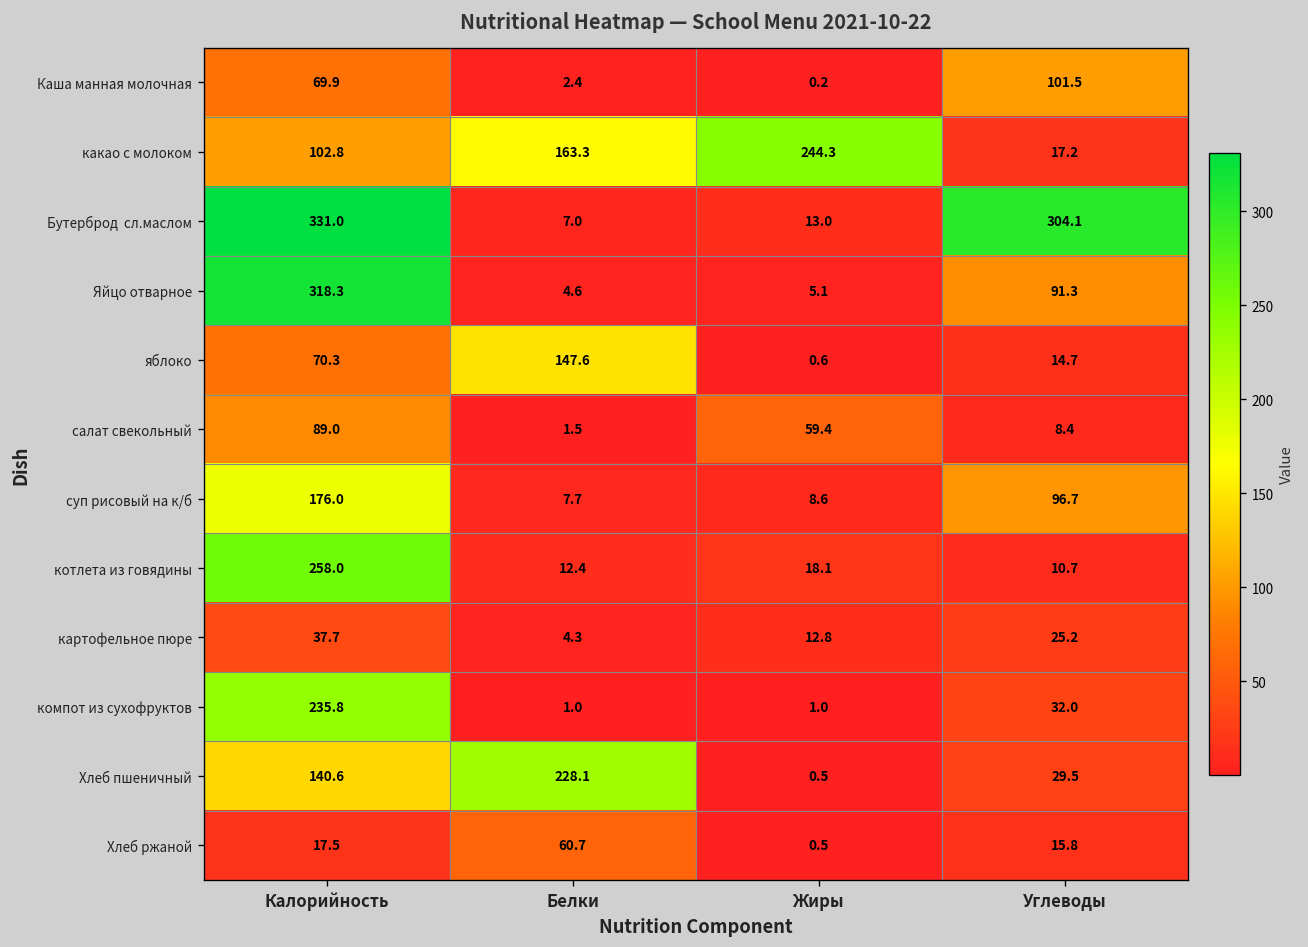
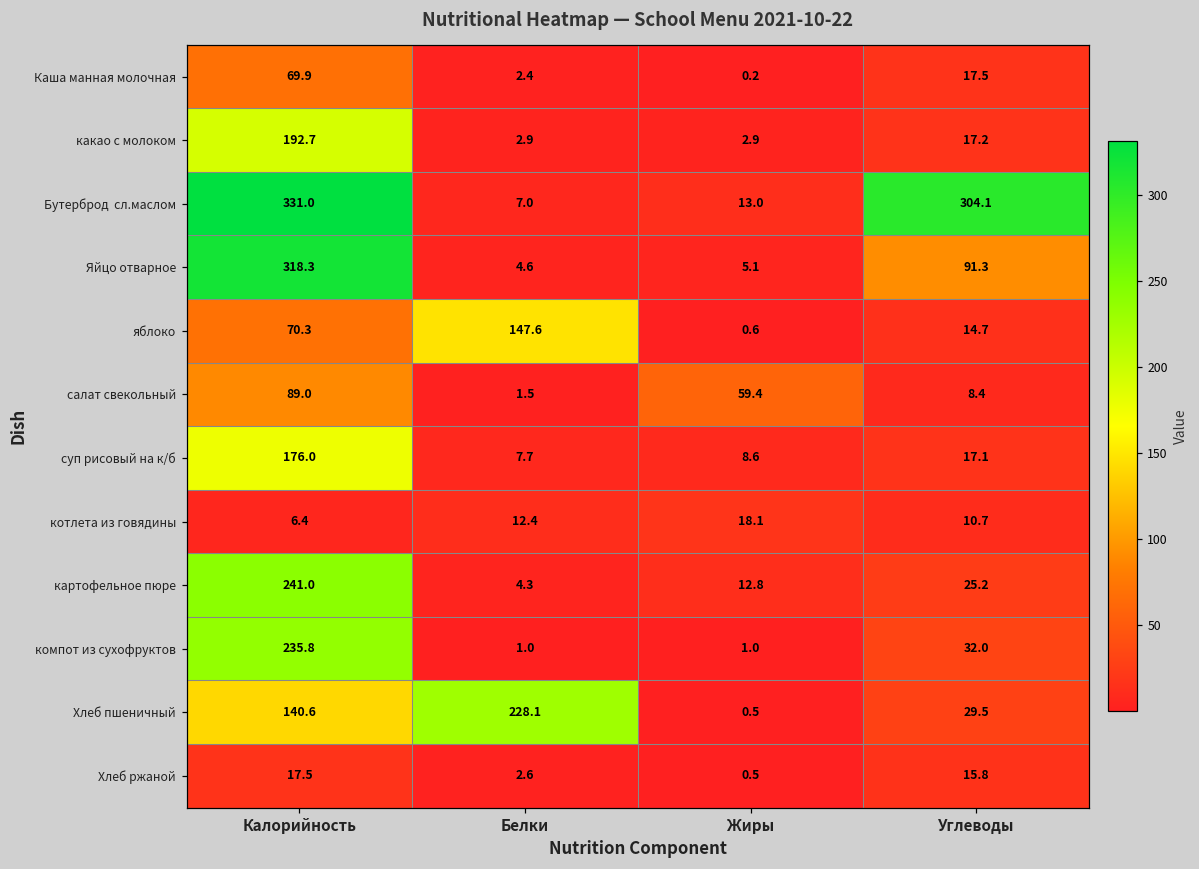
Каша манная молочная, Углеводы: 101.5 -> 17.5
какао с молоком, Калорийность: 102.8 -> 192.7
какао с молоком, Белки: 163.3 -> 2.9
какао с молоком, Жиры: 244.3 -> 2.9
суп рисовый на к/б, Углеводы: 96.7 -> 17.1
котлета из говядины, Калорийность: 258.0 -> 6.4
картофельное пюре, Калорийность: 37.7 -> 241.0
Хлеб ржаной, Белки: 60.7 -> 2.6
